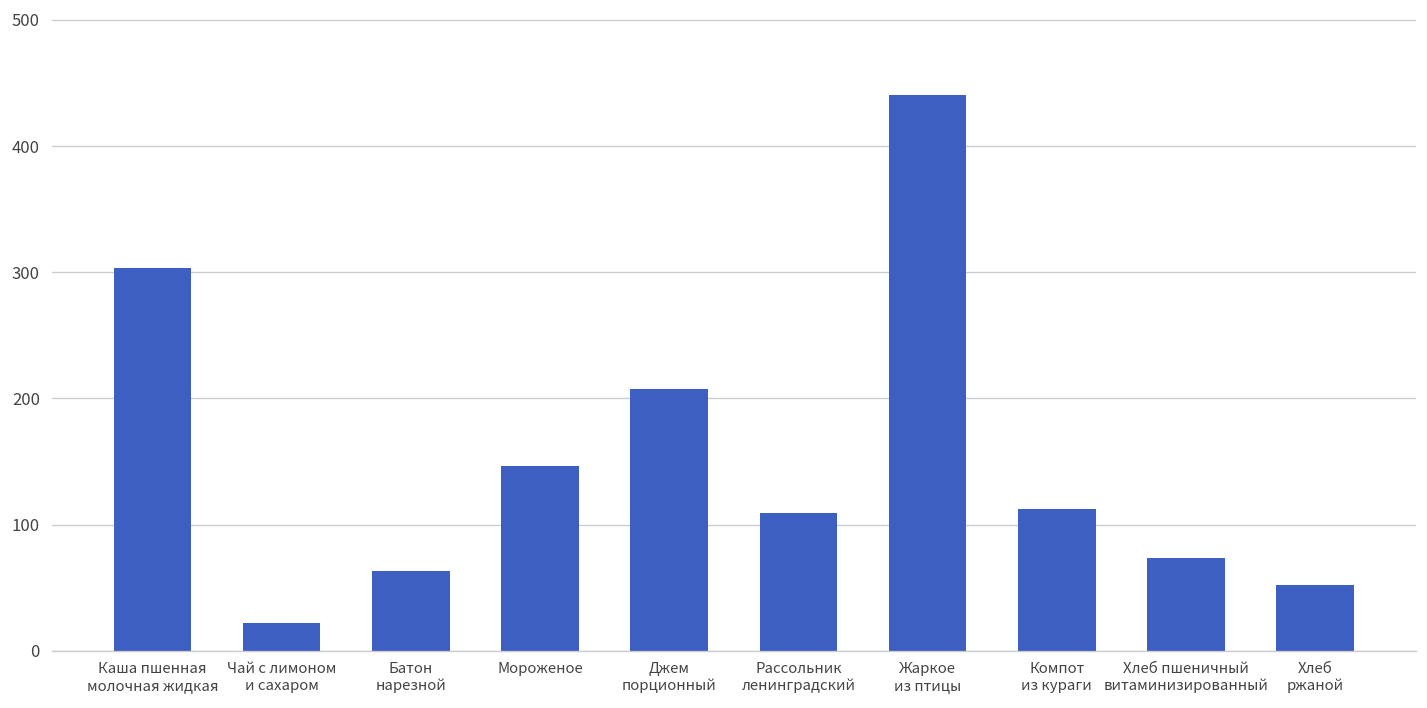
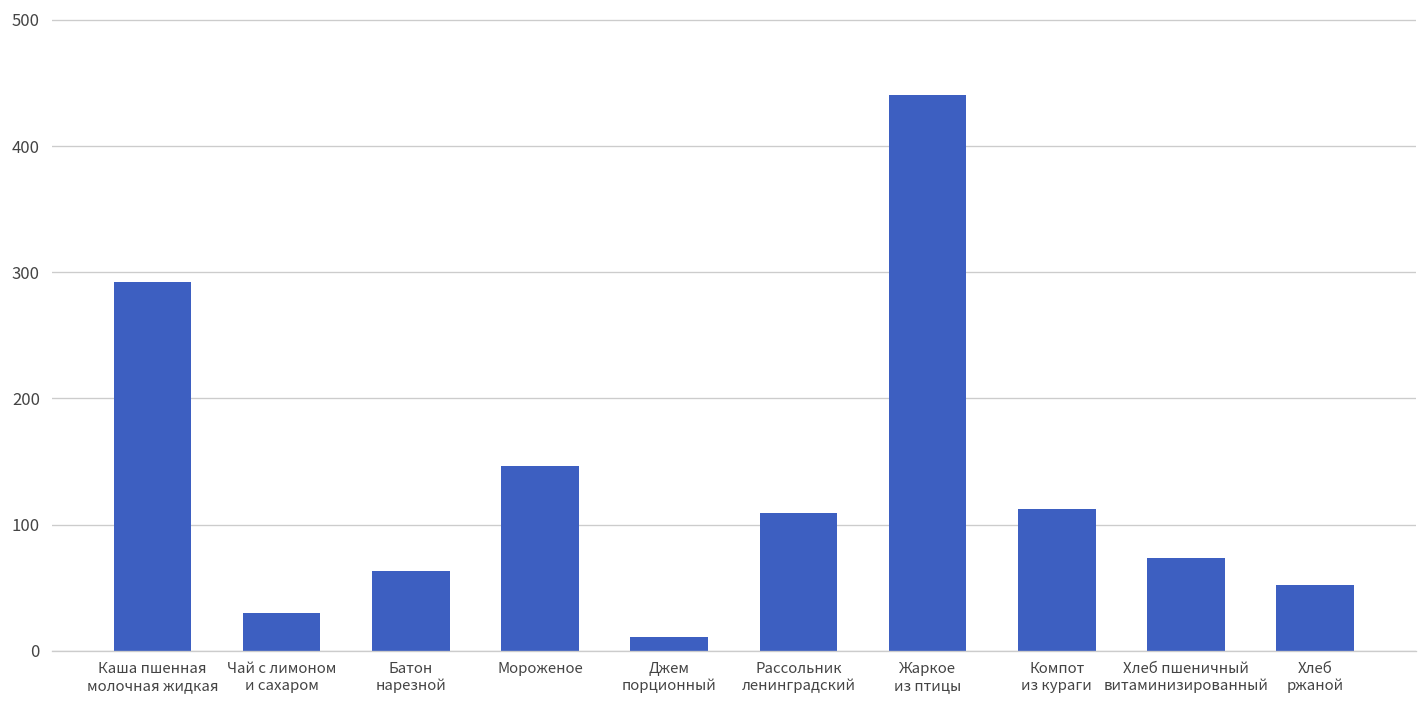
Каша пшенная молочная жидкая: 303 -> 292
Чай с лимоном и сахаром: 22 -> 30
Джем порционный: 207 -> 11
